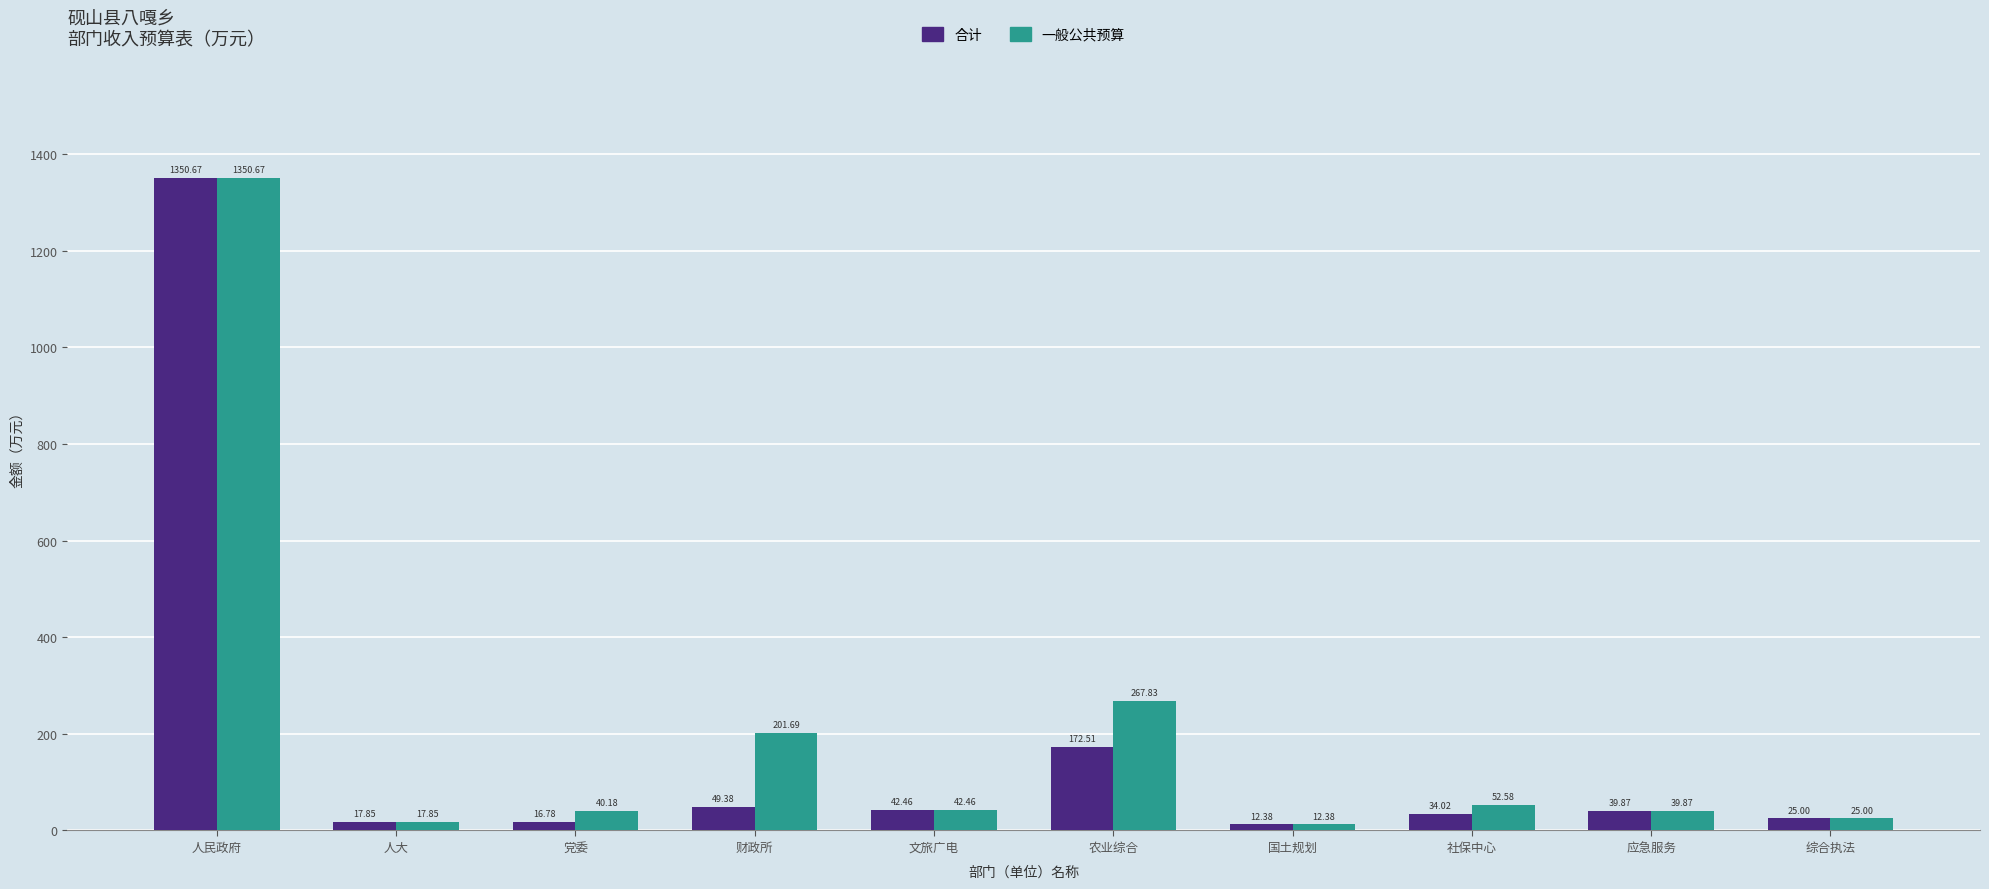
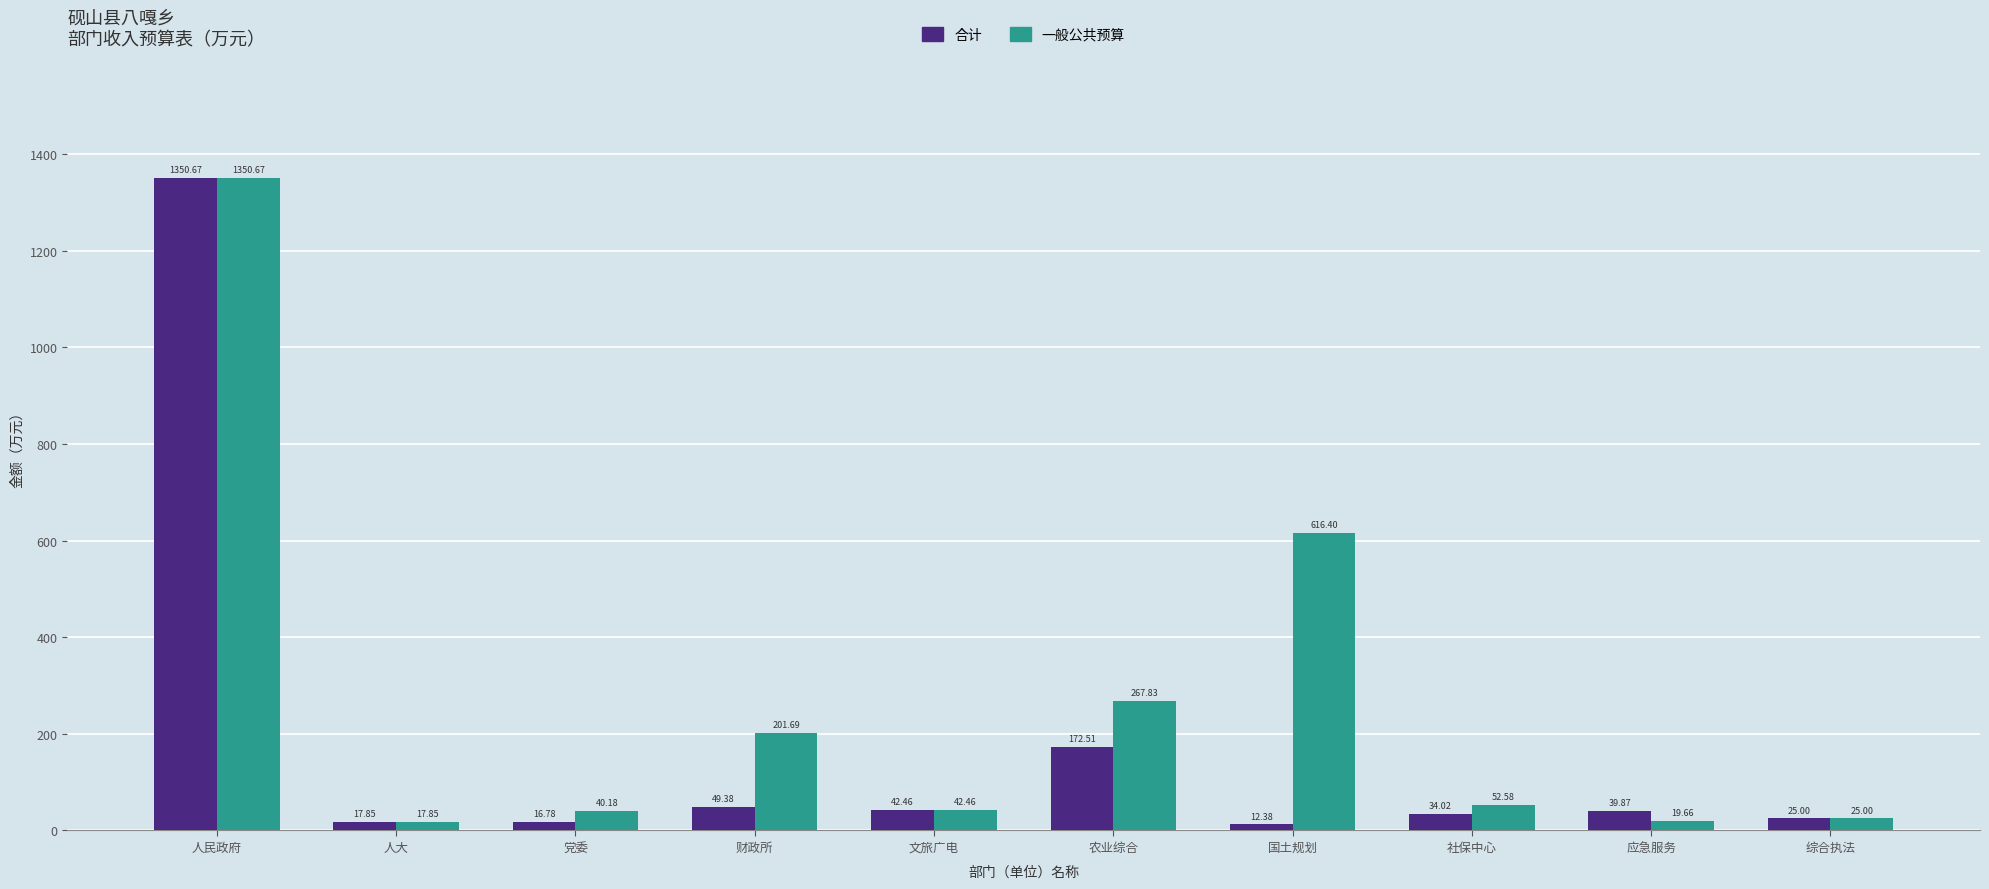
一般公共预算, 国土规划: 12.38 -> 616.40
一般公共预算, 应急服务: 39.87 -> 19.66
